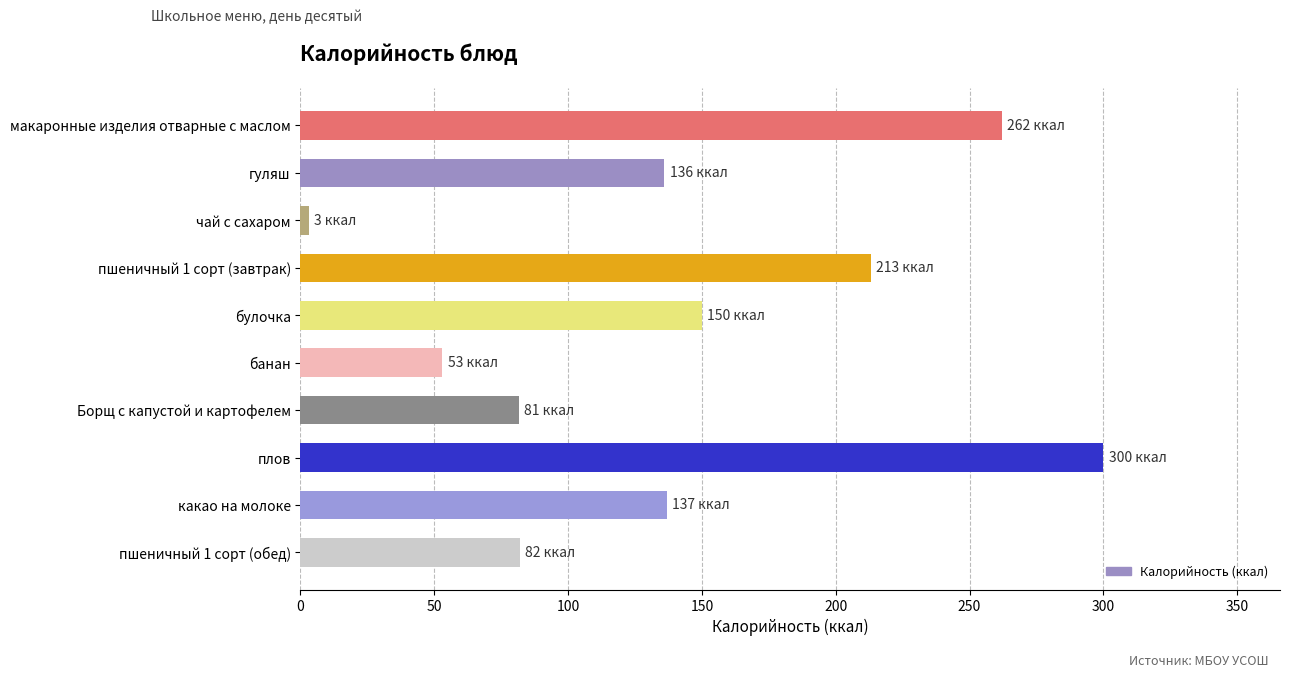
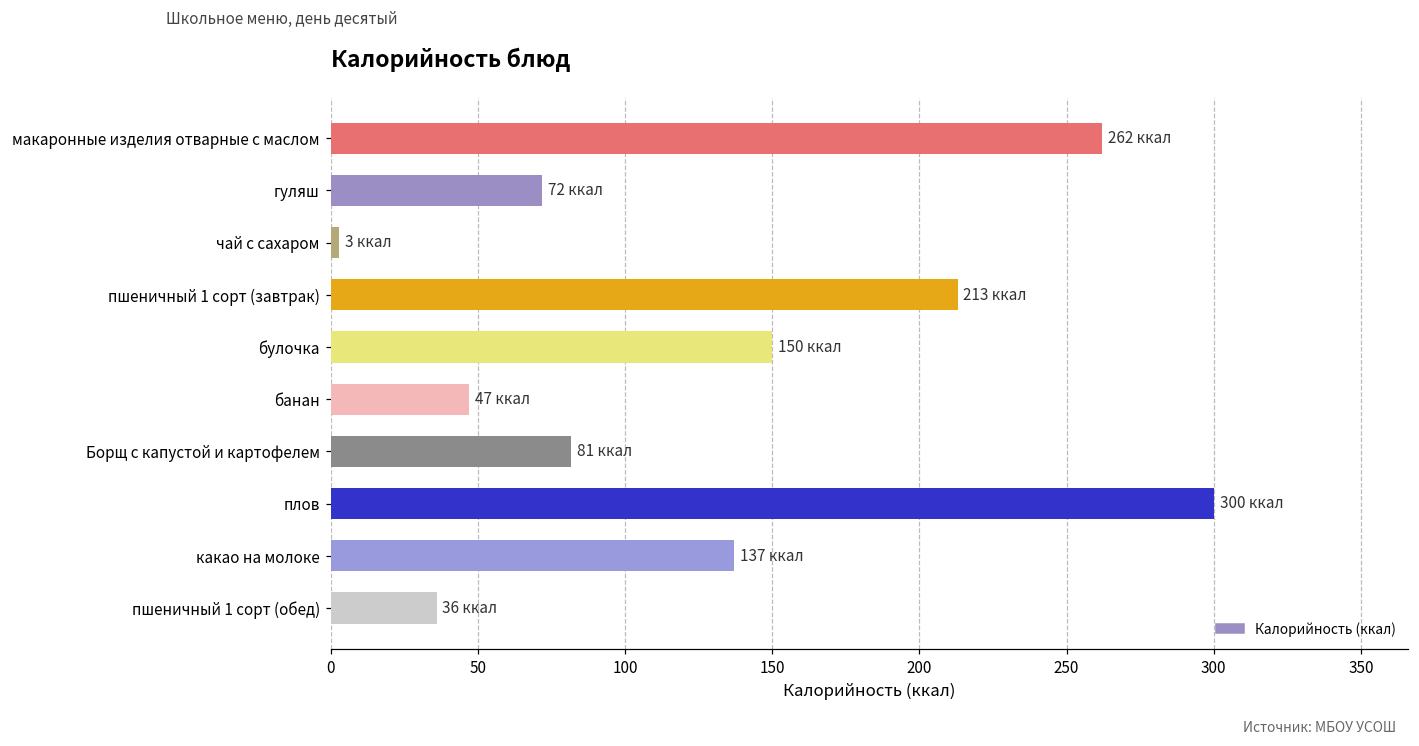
гуляш: 136 -> 72
банан: 53 -> 47
пшеничный 1 сорт (обед): 82 -> 36
